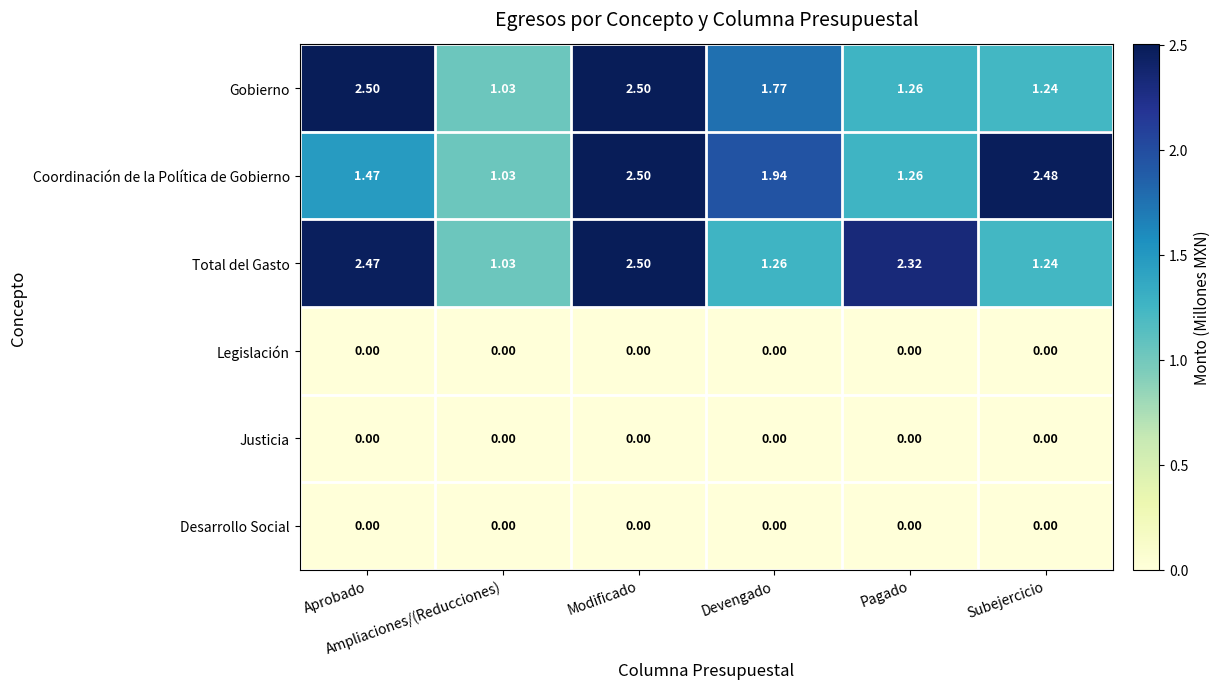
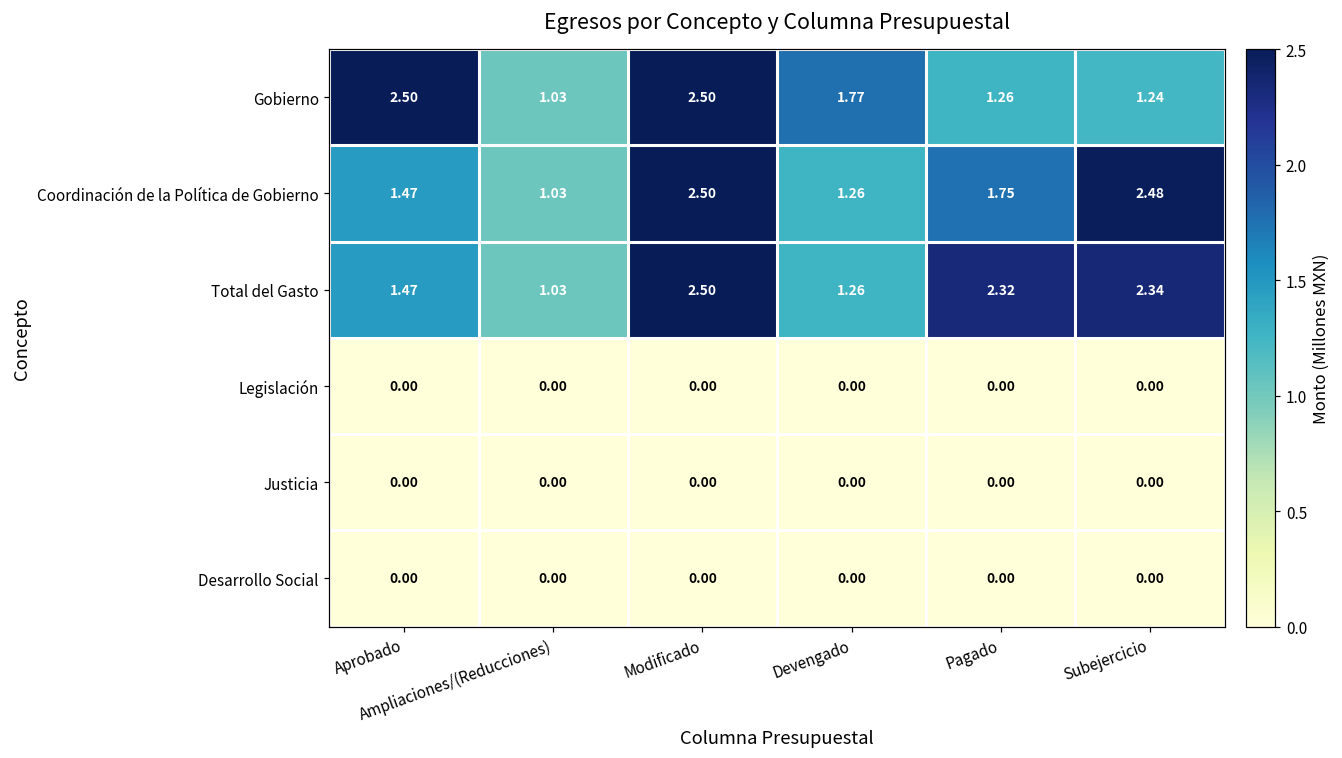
Coordinación de la Política de Gobierno, Devengado: 1.94 -> 1.26
Coordinación de la Política de Gobierno, Pagado: 1.26 -> 1.75
Total del Gasto, Aprobado: 2.47 -> 1.47
Total del Gasto, Subejercicio: 1.24 -> 2.34
